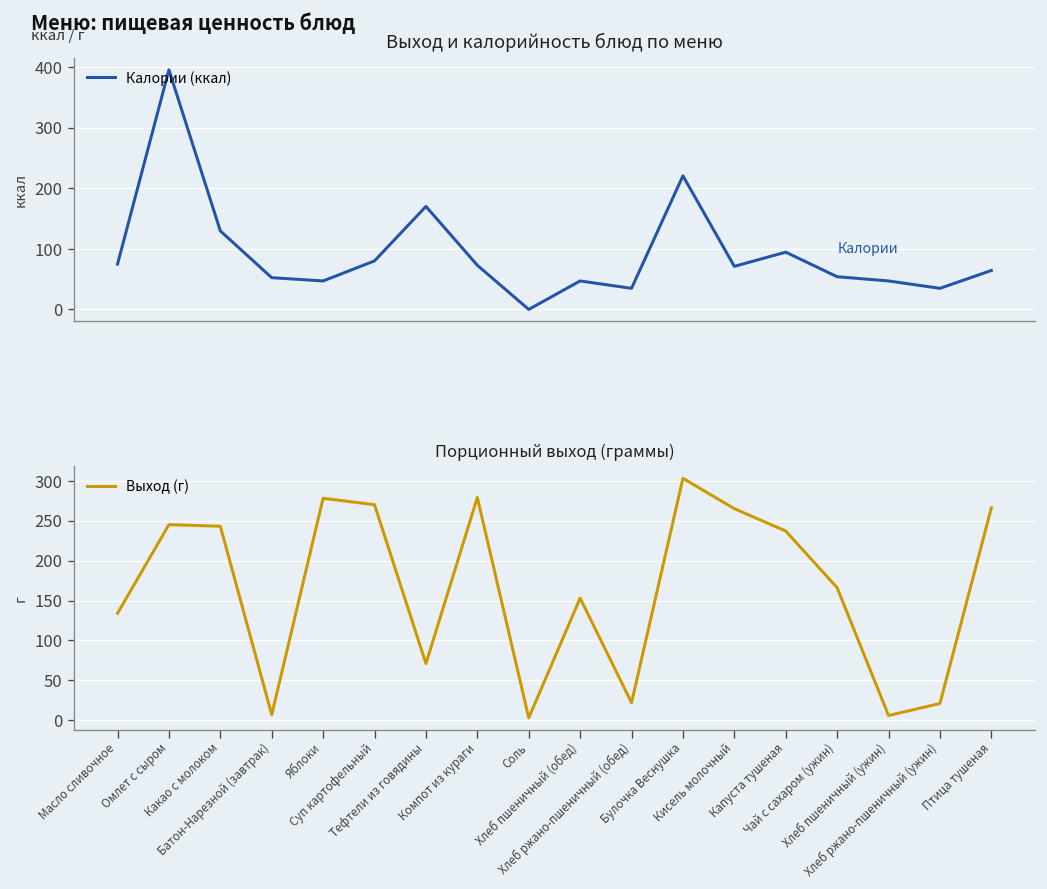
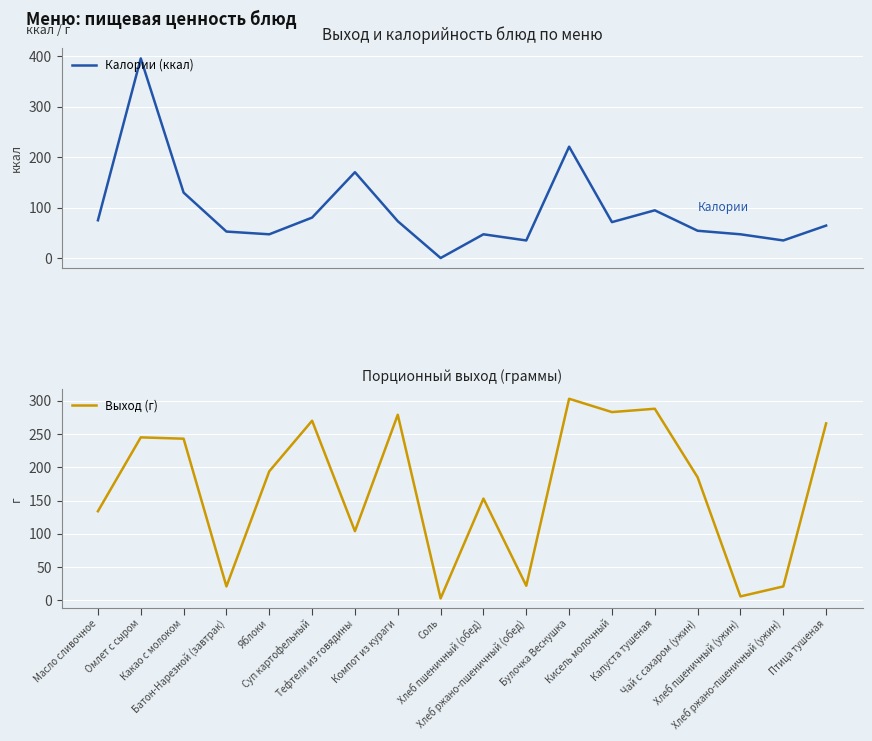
Порционный выход (граммы), Батон-Нарезной (завтрак): 10 -> 20
Порционный выход (граммы), Яблоки: 280 -> 190
Порционный выход (граммы), Тефтели из говядины: 70 -> 100
Порционный выход (граммы), Кисель молочный: 270 -> 280
Порционный выход (граммы), Капуста тушеная: 240 -> 290
Порционный выход (граммы), Чай с сахаром (ужин): 170 -> 190
